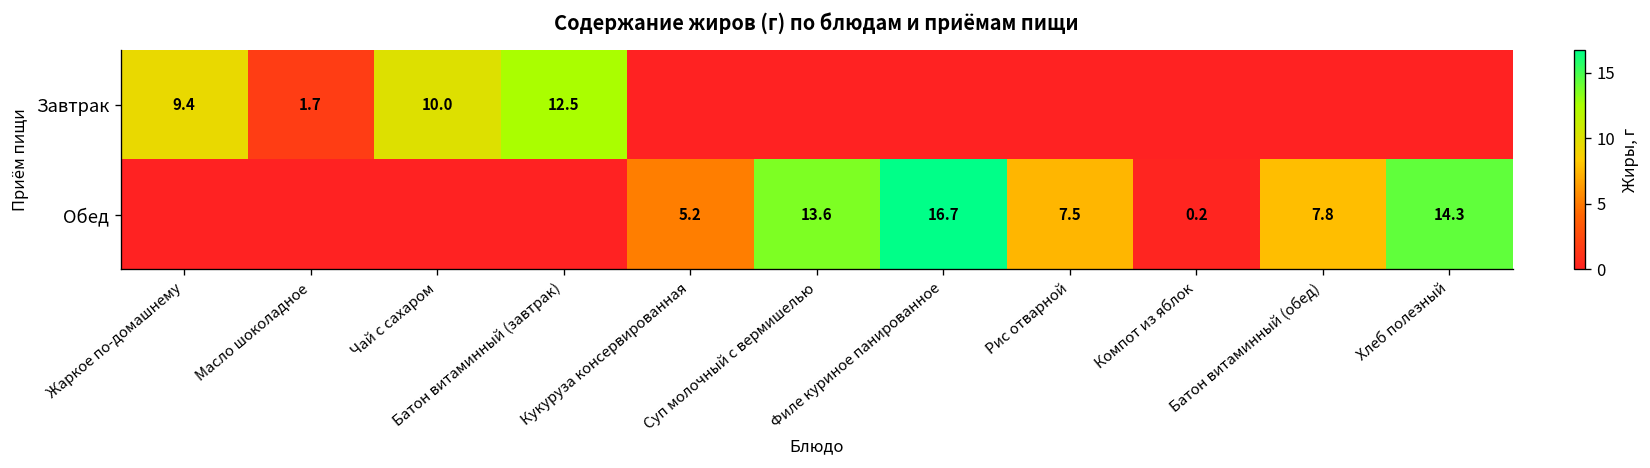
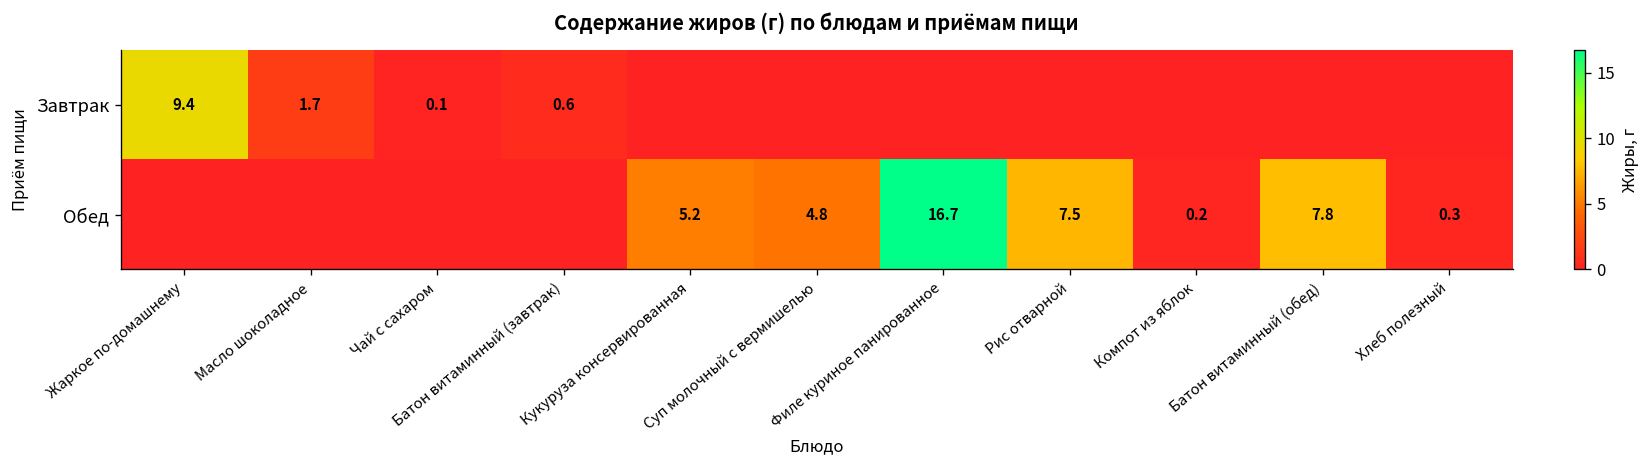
Завтрак, Чай с сахаром: 10.0 -> 0.1
Завтрак, Батон витаминный (завтрак): 12.5 -> 0.6
Обед, Суп молочный с вермишелью: 13.6 -> 4.8
Обед, Хлеб полезный: 14.3 -> 0.3
